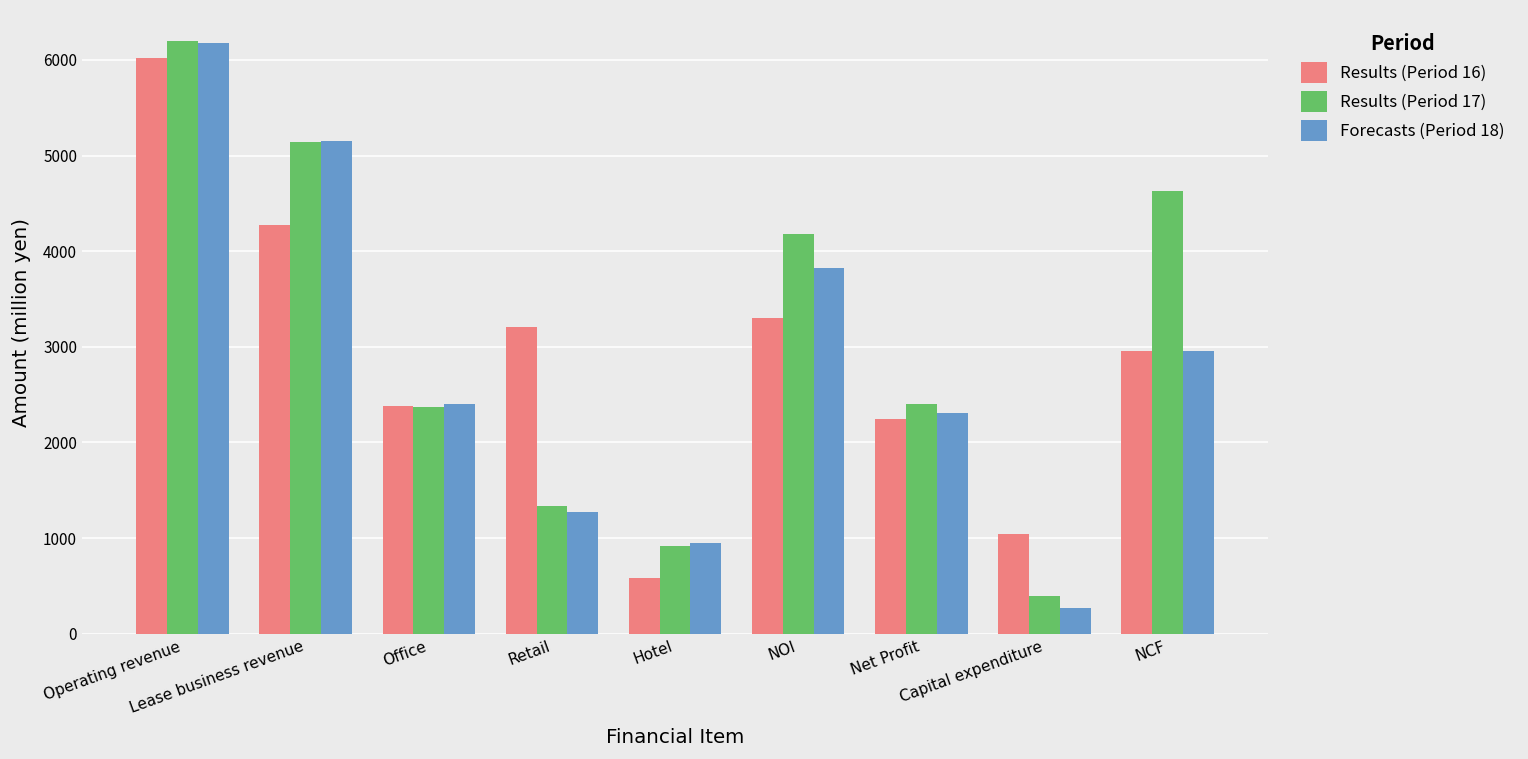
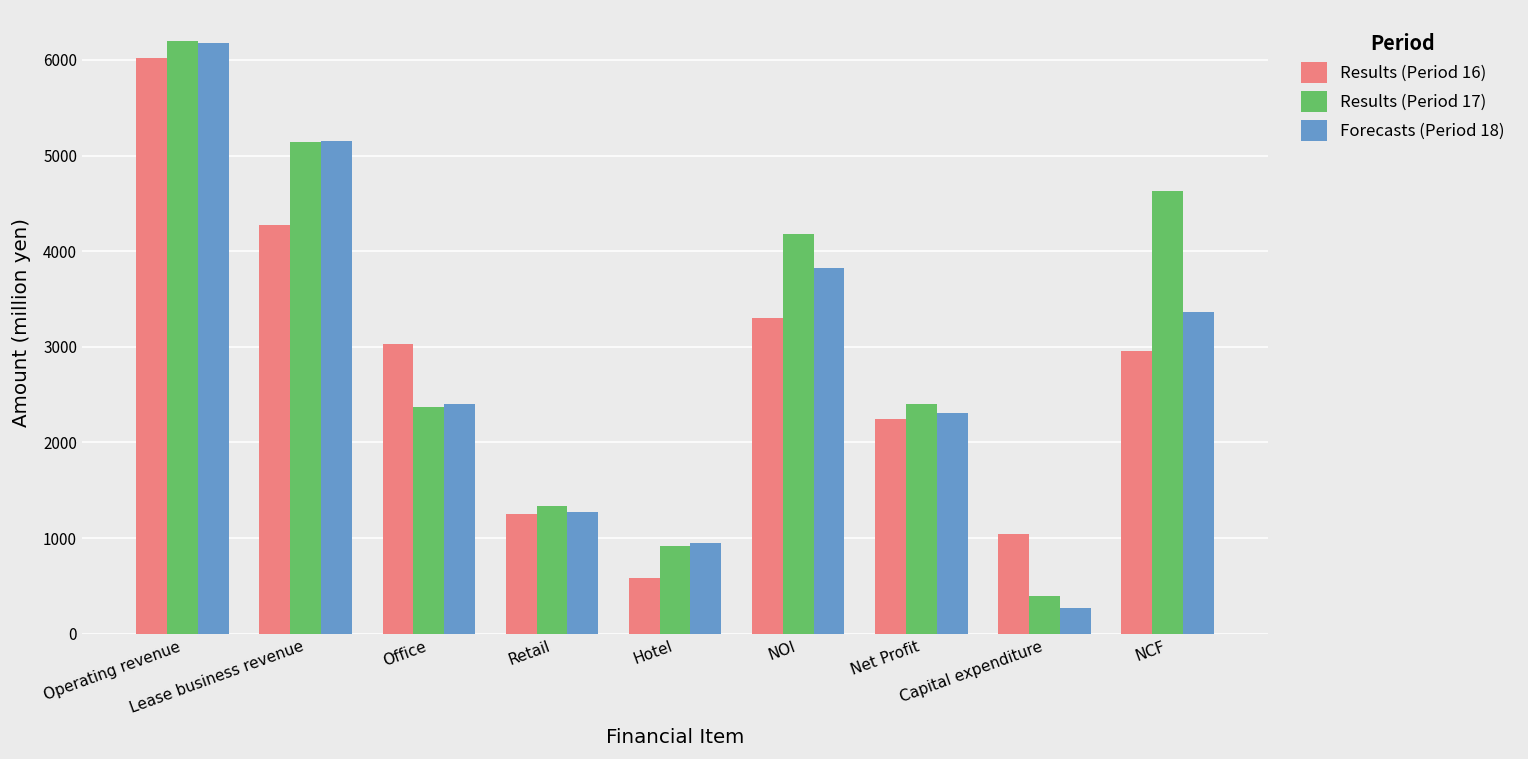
Results (Period 16), Office: 2400 -> 3000
Results (Period 16), Retail: 3200 -> 1300
Forecasts (Period 18), NCF: 3000 -> 3400
